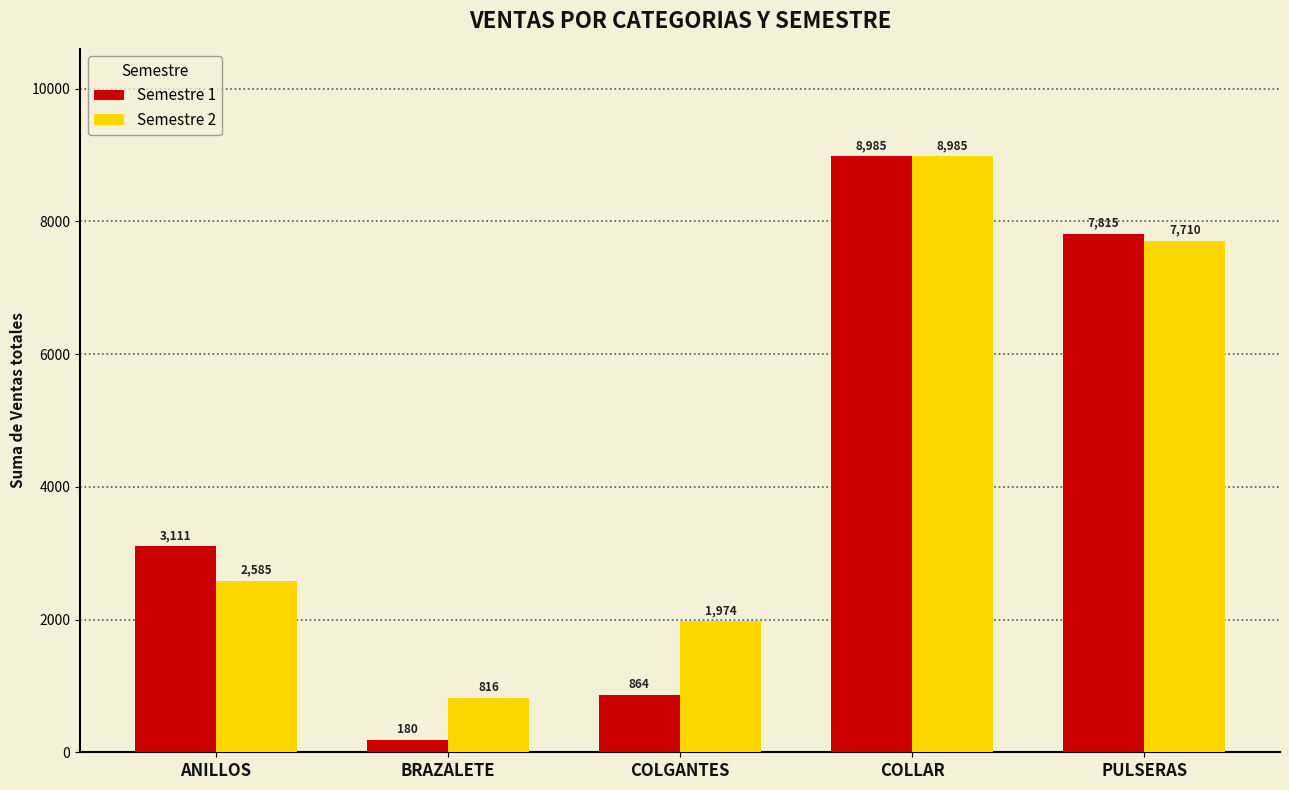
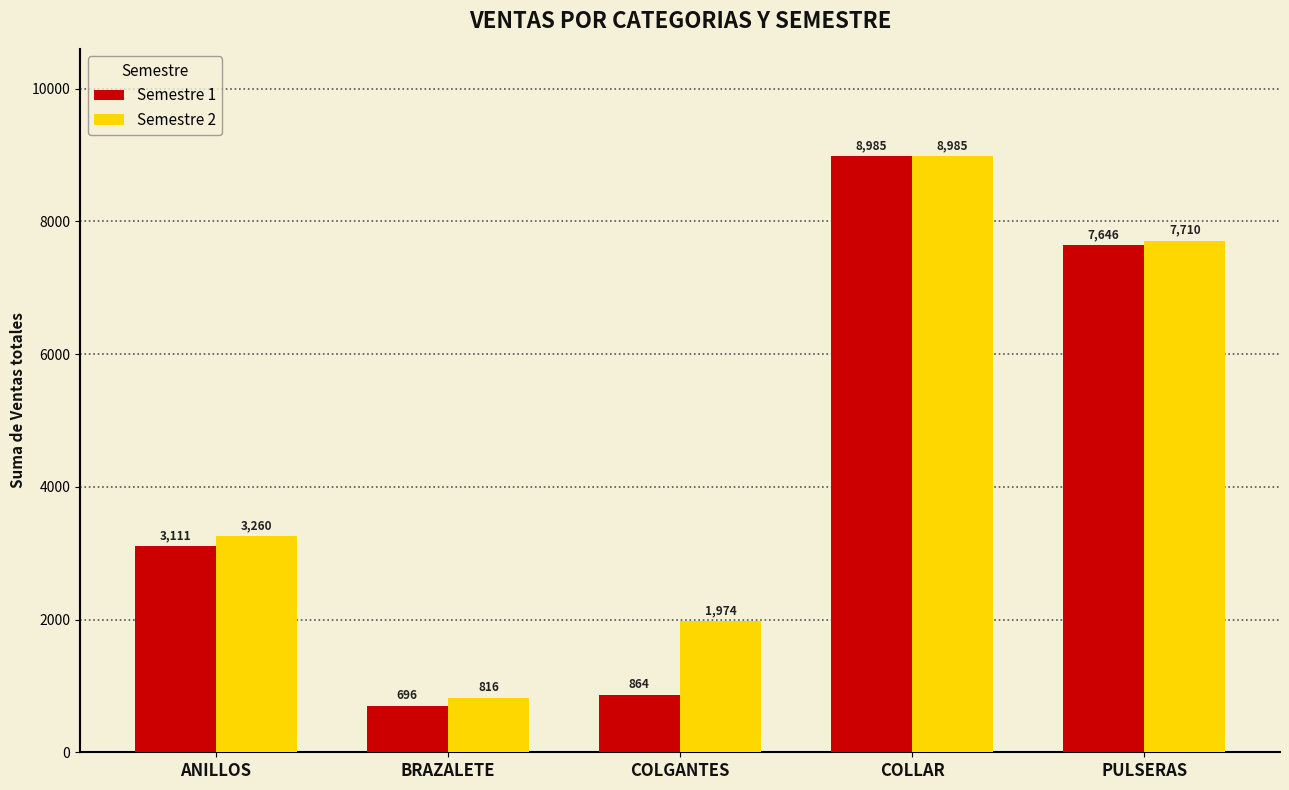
Semestre 2, ANILLOS: 2,585 -> 3,260
Semestre 1, BRAZALETE: 180 -> 696
Semestre 1, PULSERAS: 7,815 -> 7,646
